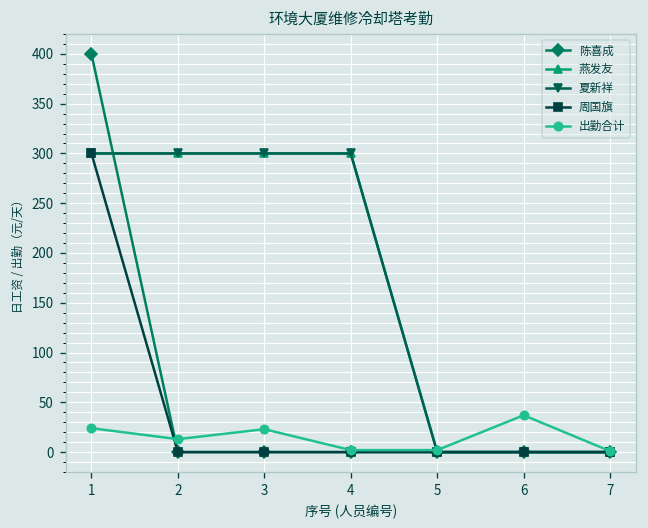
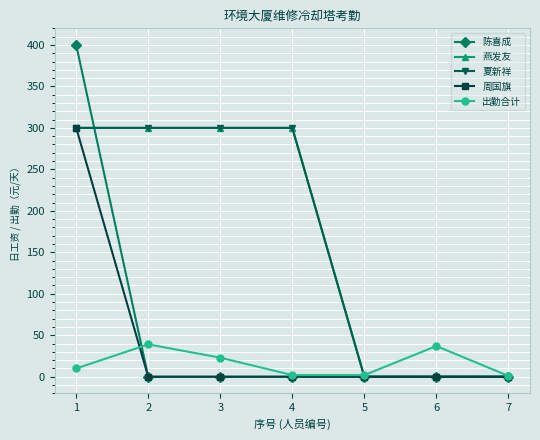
出勤合计, 1: 20 -> 10
出勤合计, 2: 10 -> 40
